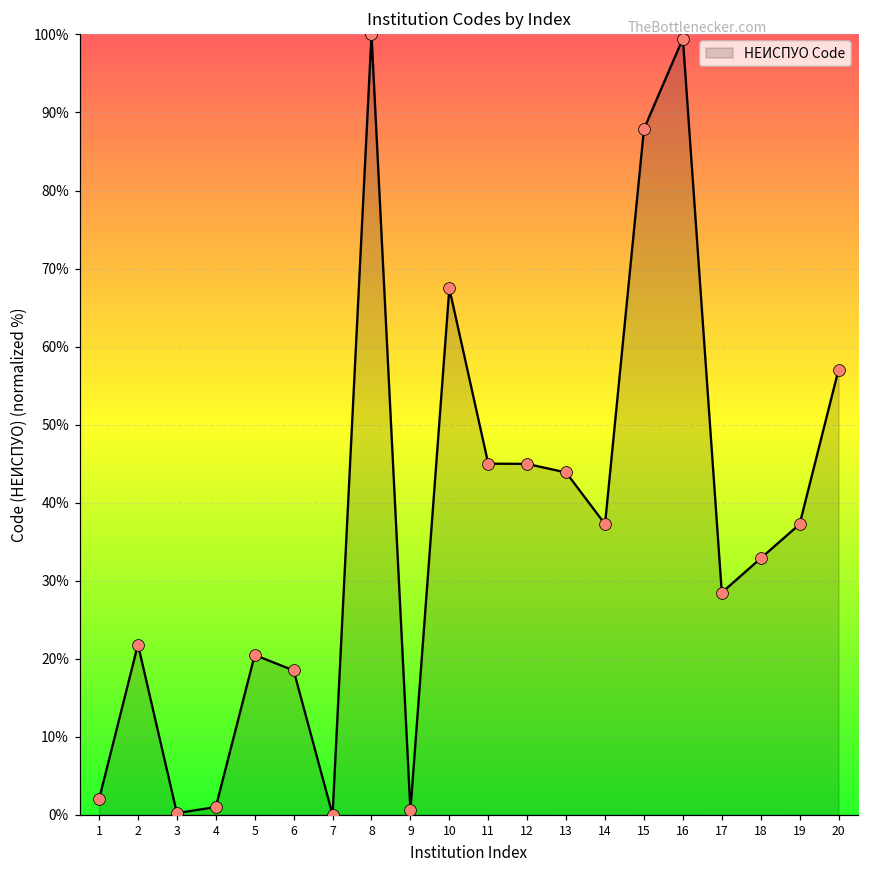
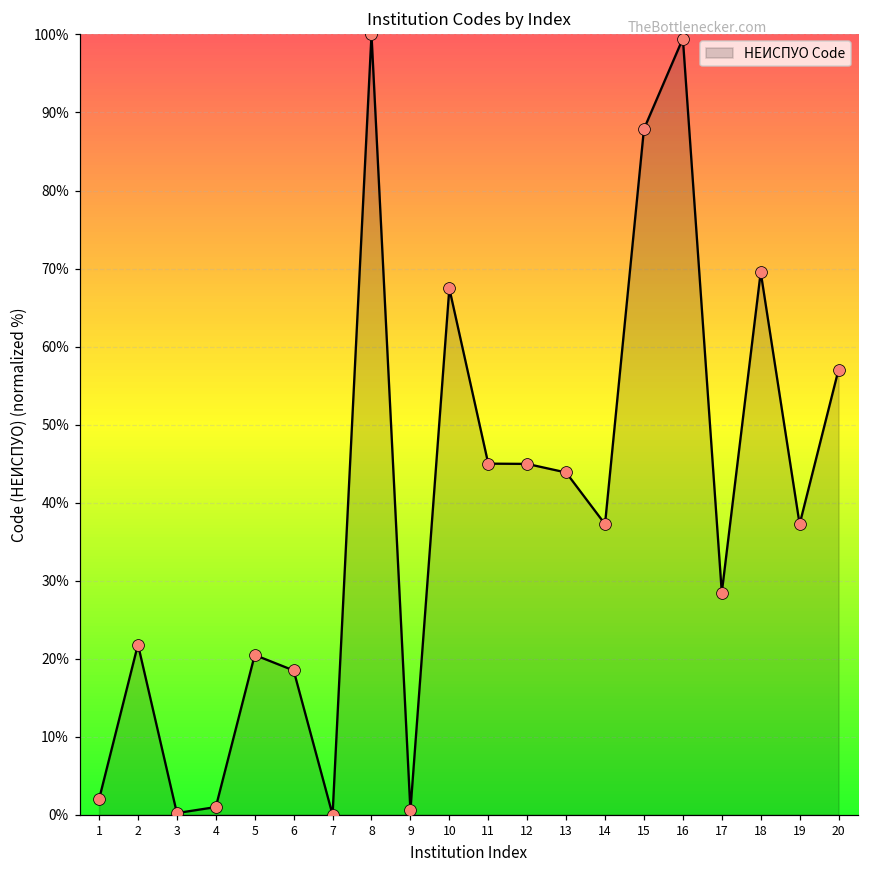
18: 33% -> 70%
